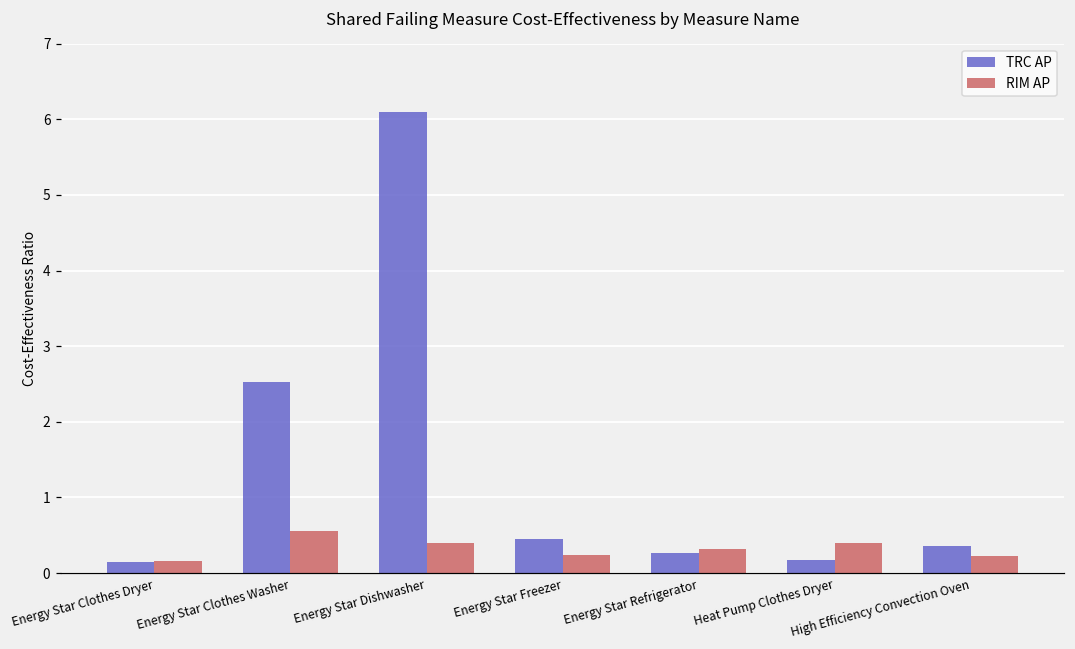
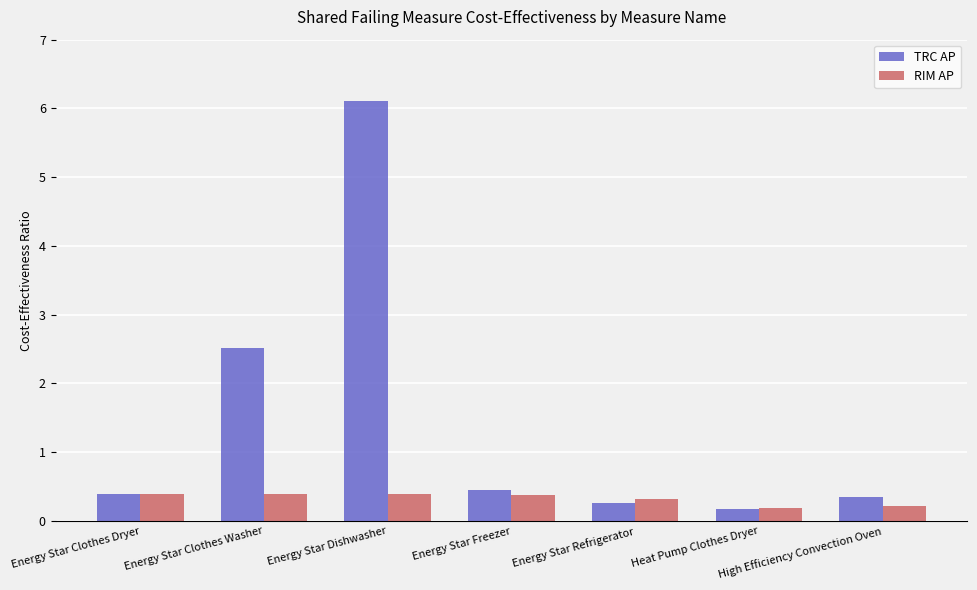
TRC AP, Energy Star Clothes Dryer: 0.2 -> 0.4
RIM AP, Energy Star Clothes Dryer: 0.2 -> 0.4
RIM AP, Energy Star Clothes Washer: 0.6 -> 0.4
RIM AP, Energy Star Freezer: 0.2 -> 0.4
RIM AP, Heat Pump Clothes Dryer: 0.4 -> 0.2
